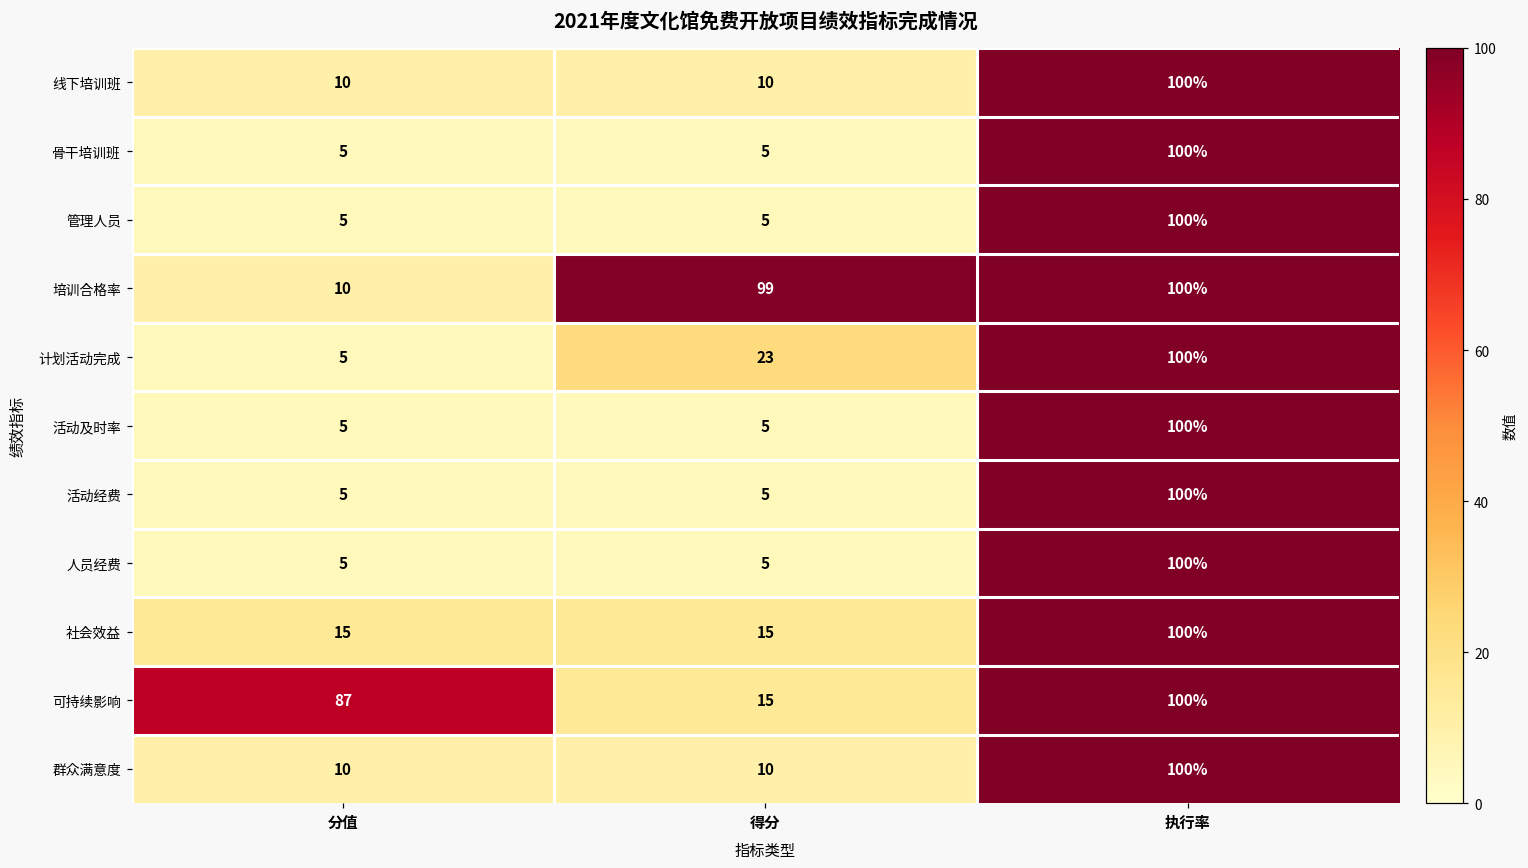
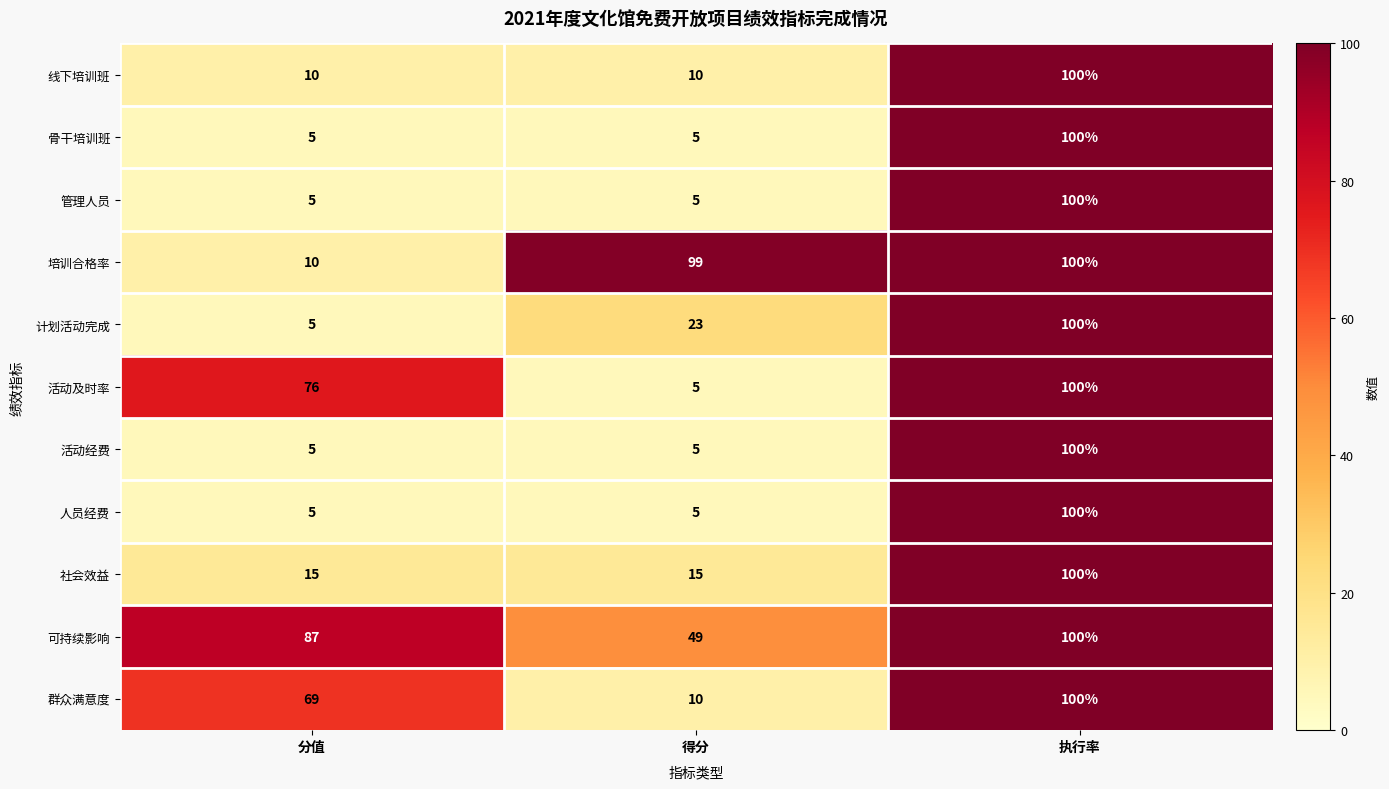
活动及时率, 分值: 5 -> 76
可持续影响, 得分: 15 -> 49
群众满意度, 分值: 10 -> 69
